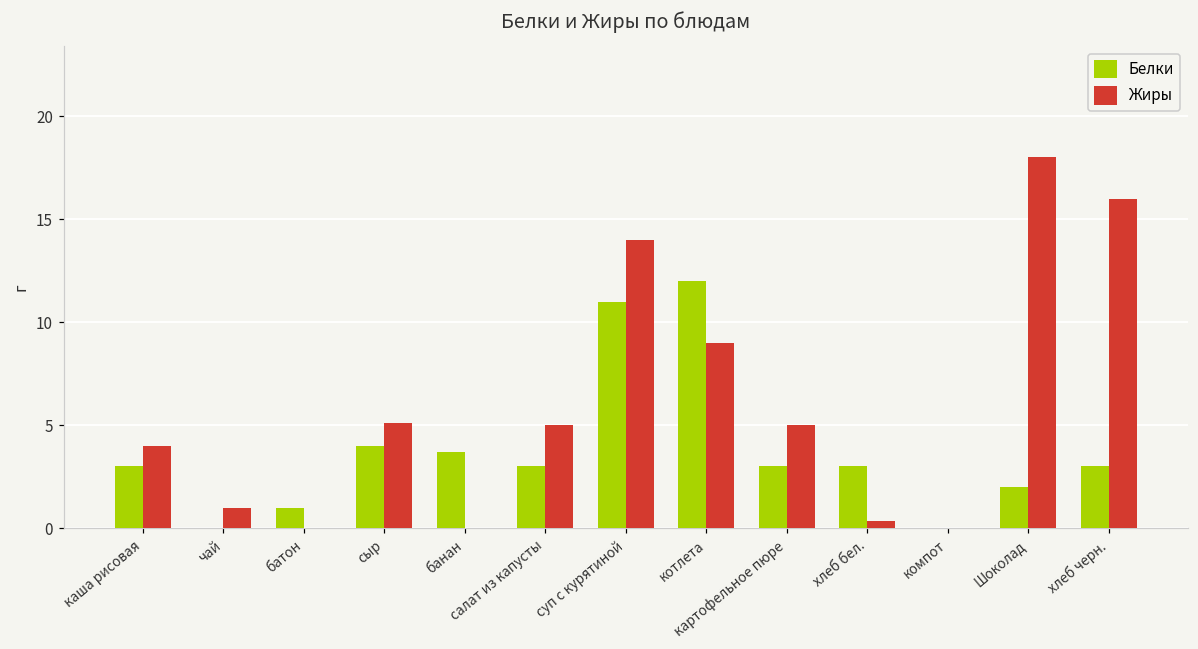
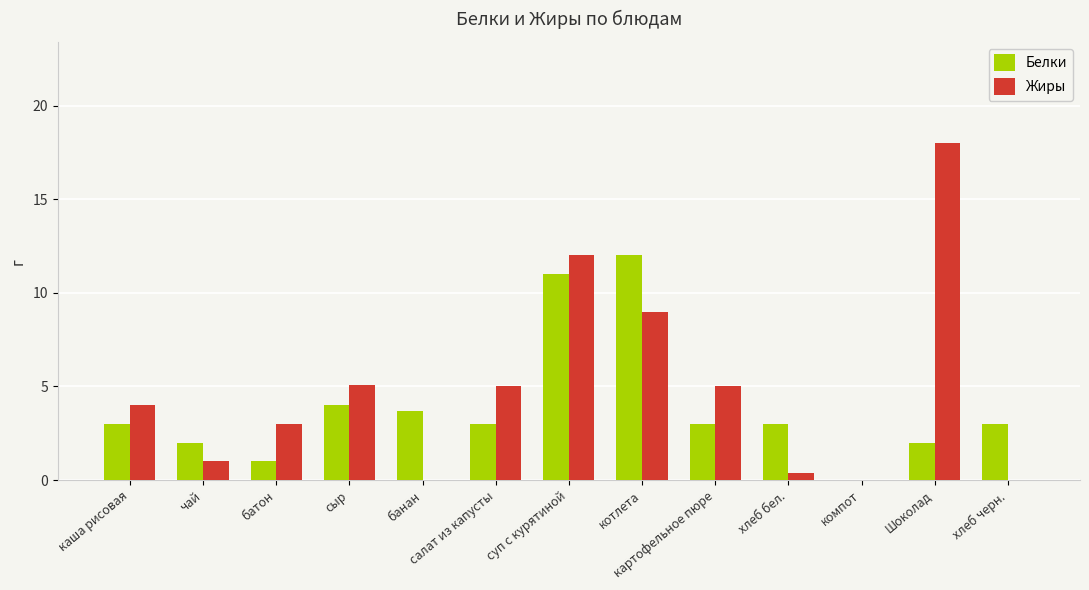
Белки, чай: 0 -> 2
Жиры, батон: 0 -> 3
Жиры, суп с курятиной: 14 -> 12
Жиры, хлеб черн.: 16 -> 0
